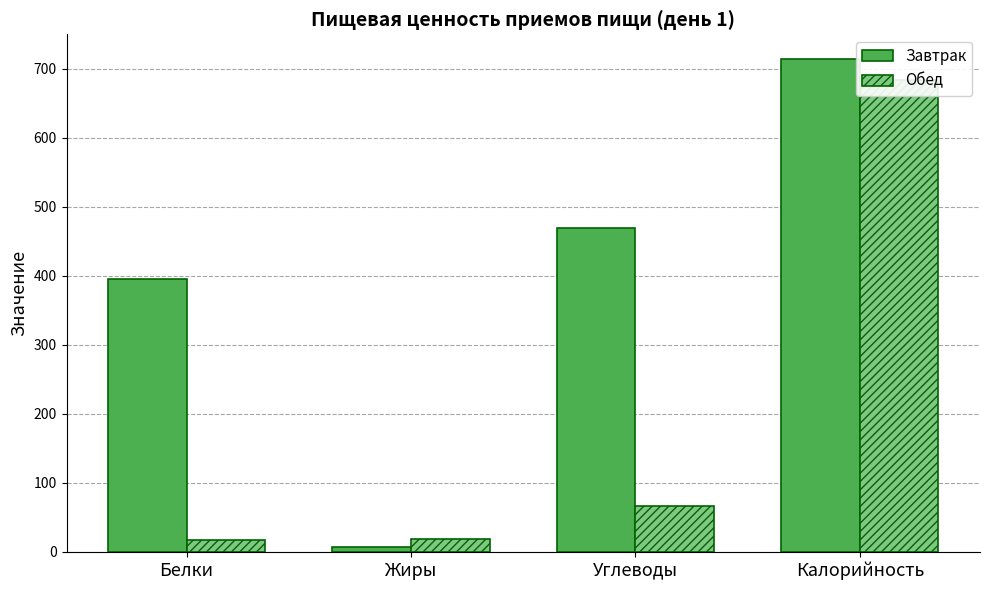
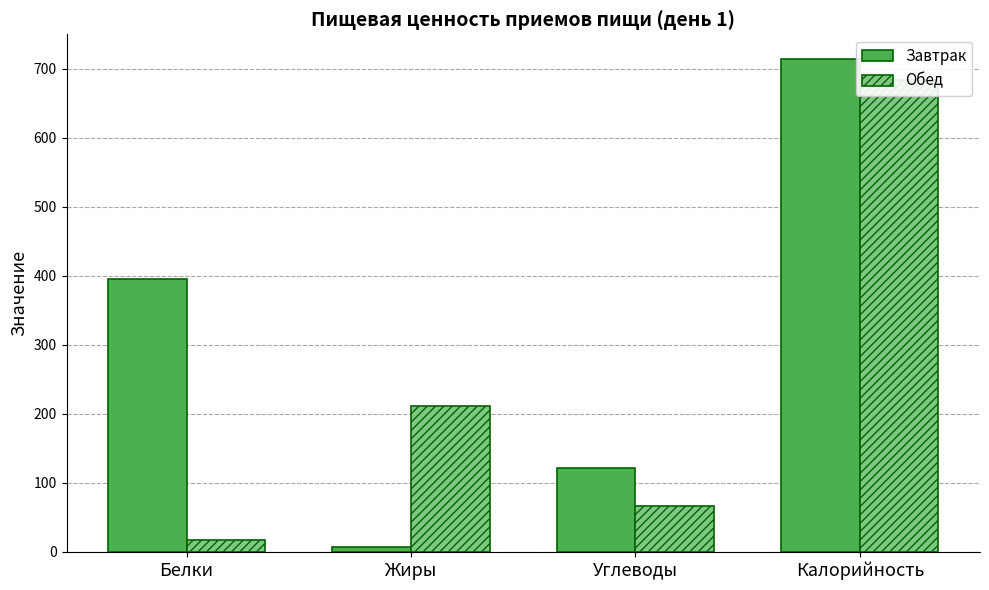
Обед, Жиры: 20 -> 210
Завтрак, Углеводы: 470 -> 120
